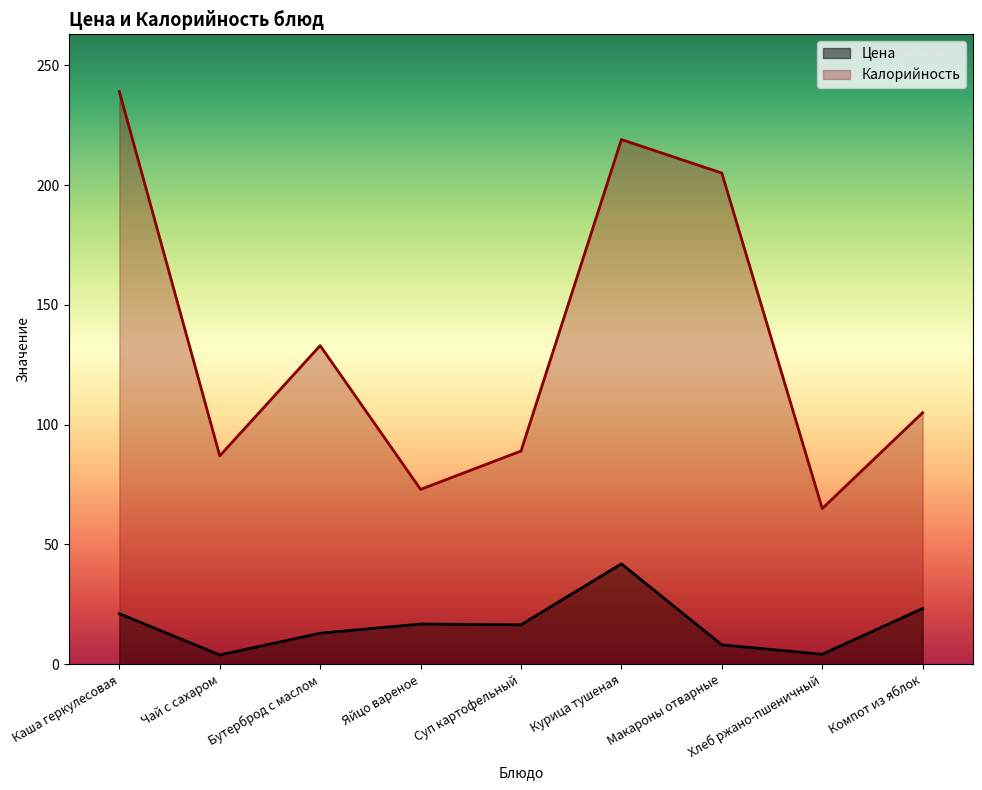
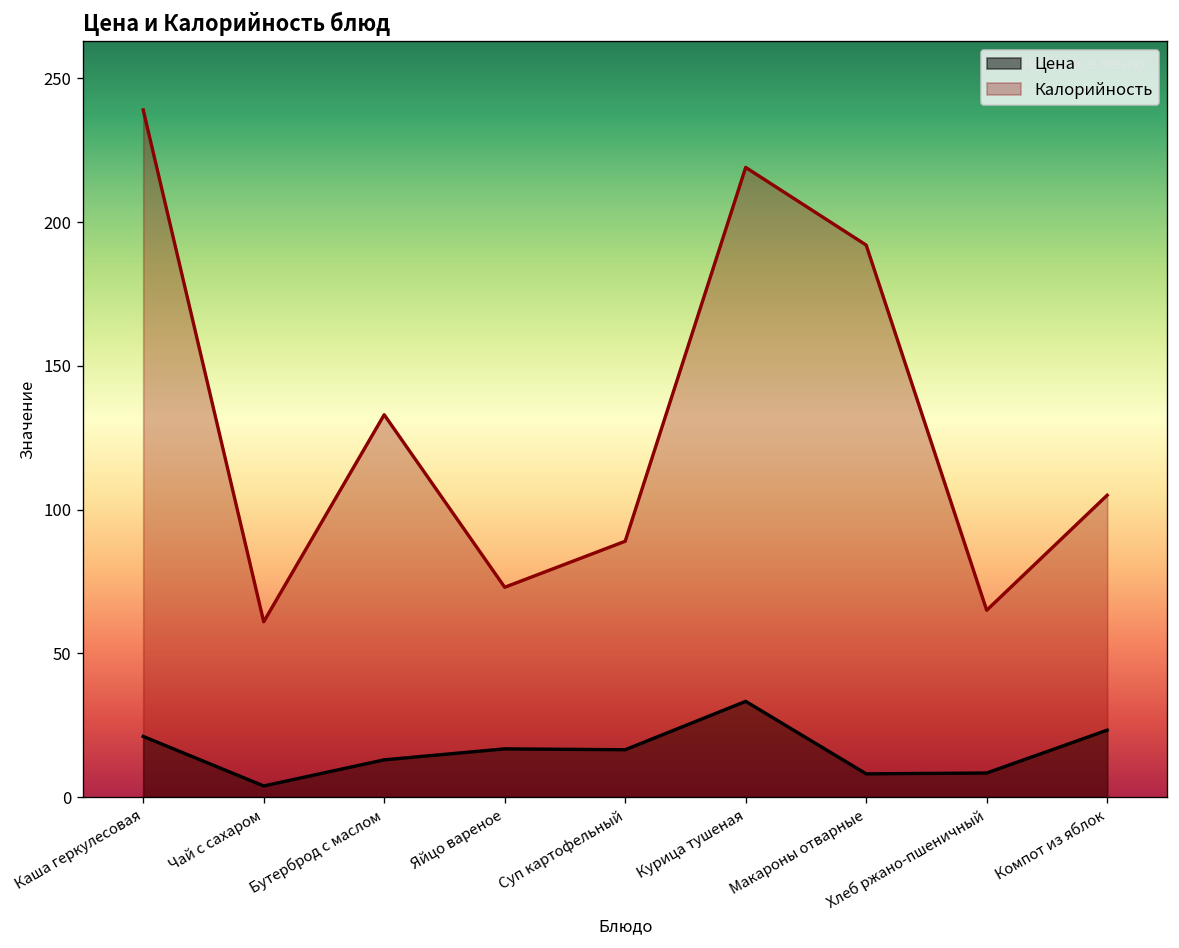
Калорийность, Чай с сахаром: 87 -> 61
Цена, Курица тушеная: 42 -> 33
Калорийность, Макароны отварные: 205 -> 192
Цена, Хлеб ржано-пшеничный: 4 -> 8
